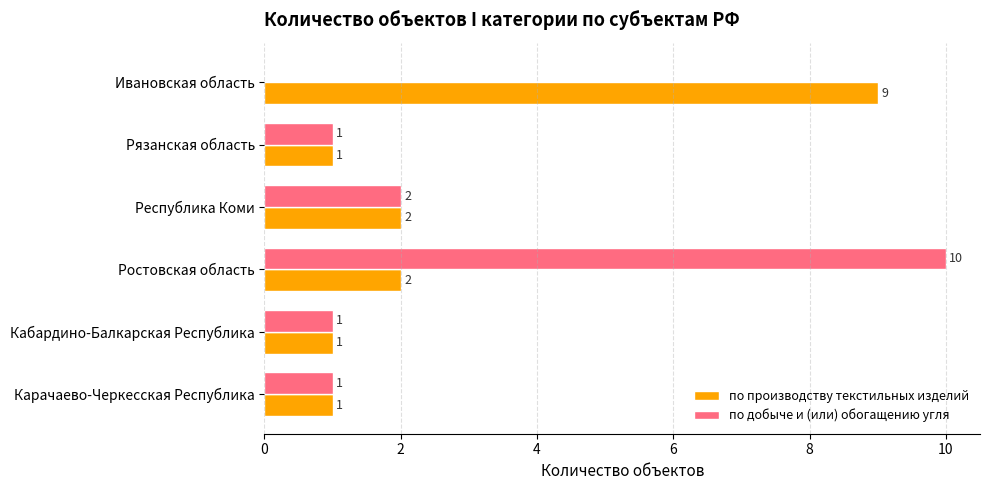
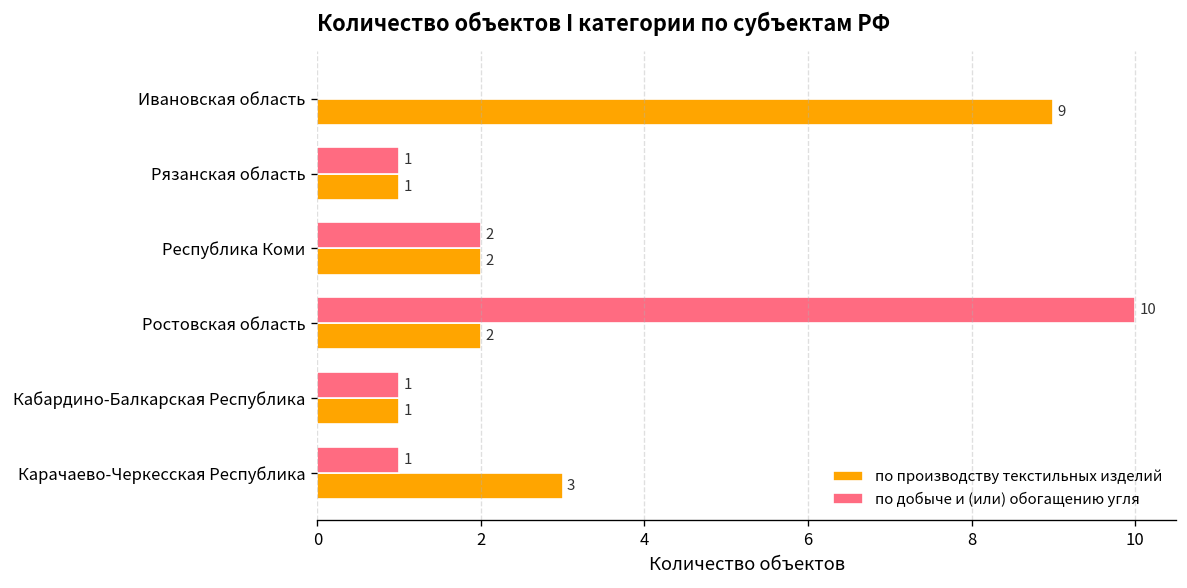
по производству текстильных изделий, Карачаево-Черкесская Республика: 1 -> 3
